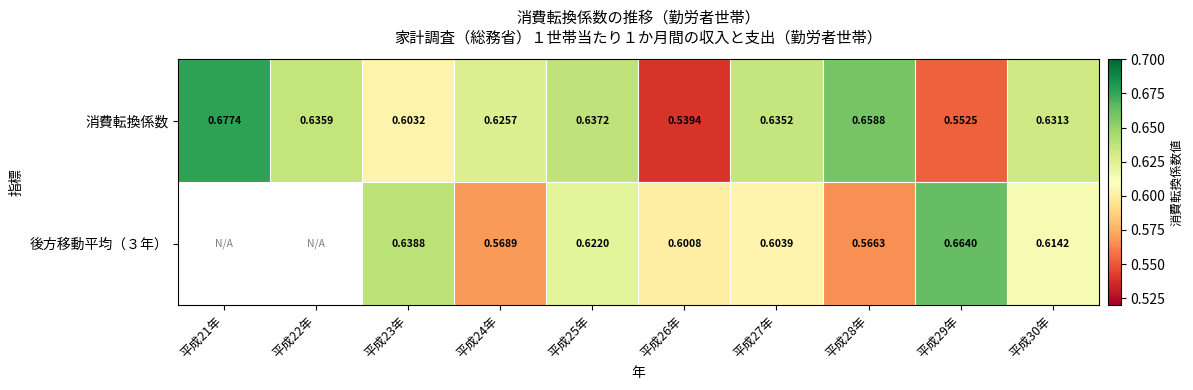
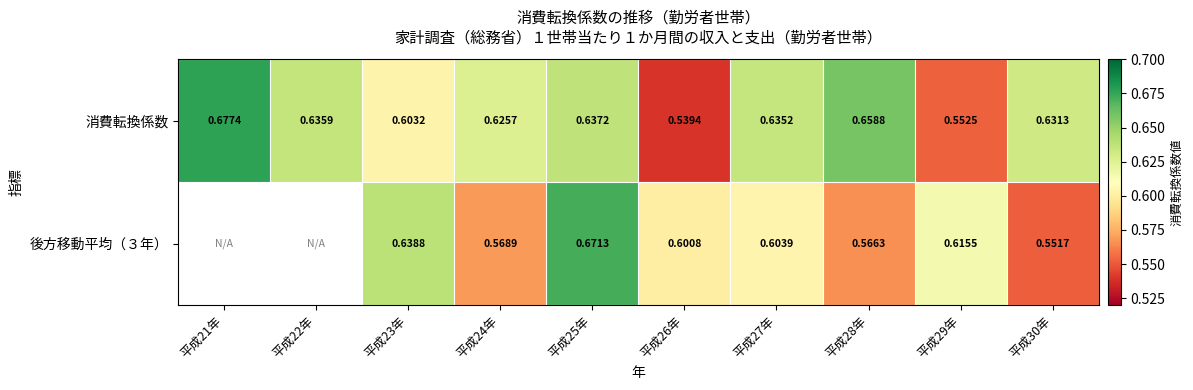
後方移動平均（３年）, 平成25年: 0.6220 -> 0.6713
後方移動平均（３年）, 平成29年: 0.6640 -> 0.6155
後方移動平均（３年）, 平成30年: 0.6142 -> 0.5517
